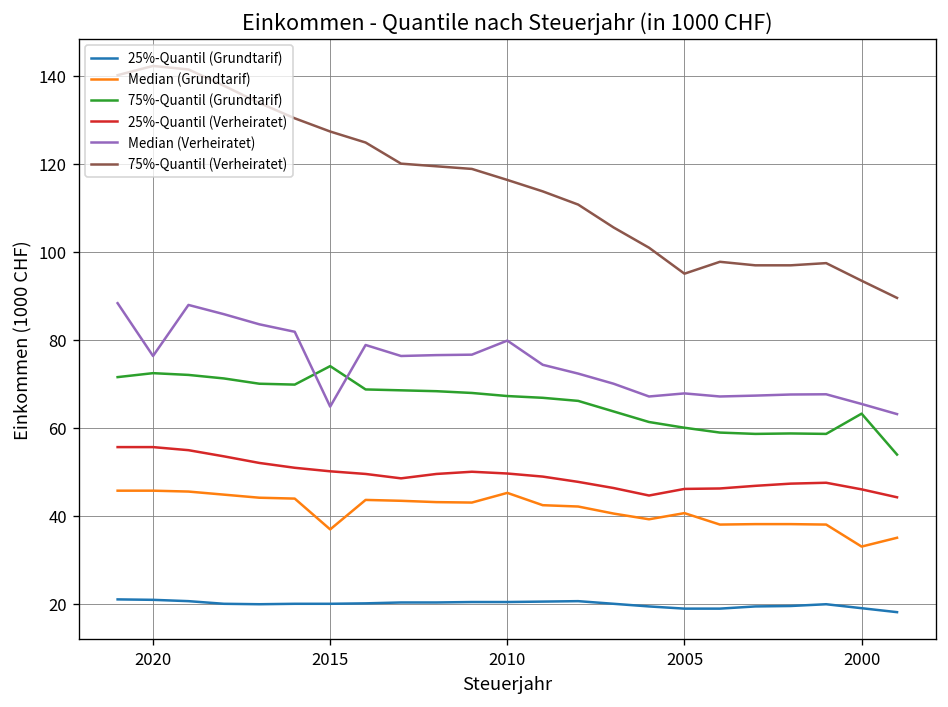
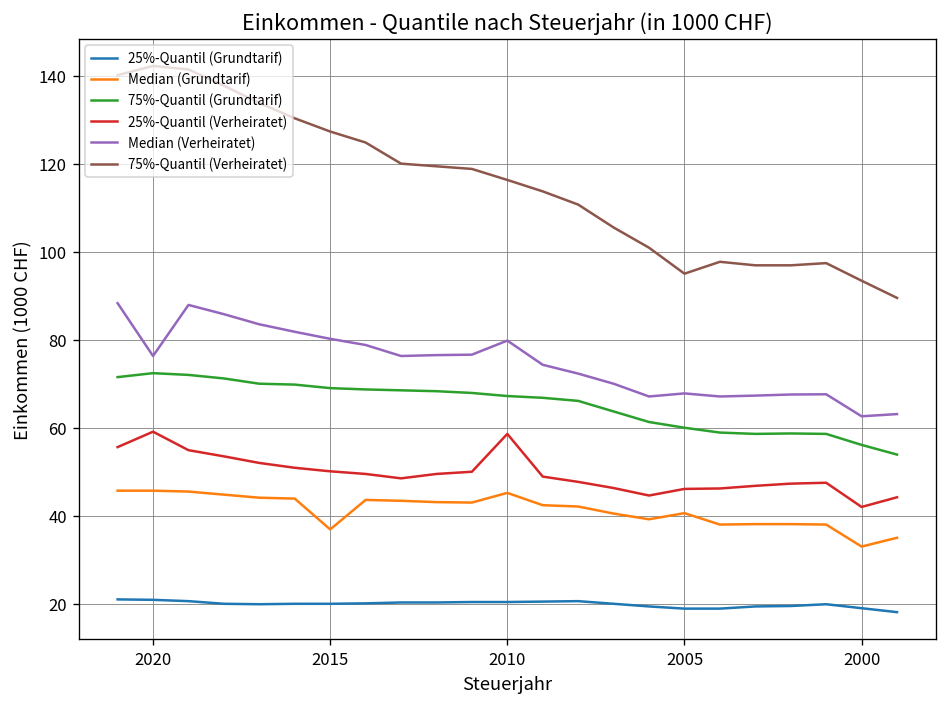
25%-Quantil (Verheiratet), 2020: 56 -> 59
75%-Quantil (Grundtarif), 2015: 74 -> 69
Median (Verheiratet), 2015: 65 -> 80
25%-Quantil (Verheiratet), 2010: 50 -> 59
75%-Quantil (Grundtarif), 2000: 63 -> 56
25%-Quantil (Verheiratet), 2000: 46 -> 42
Median (Verheiratet), 2000: 65 -> 63
